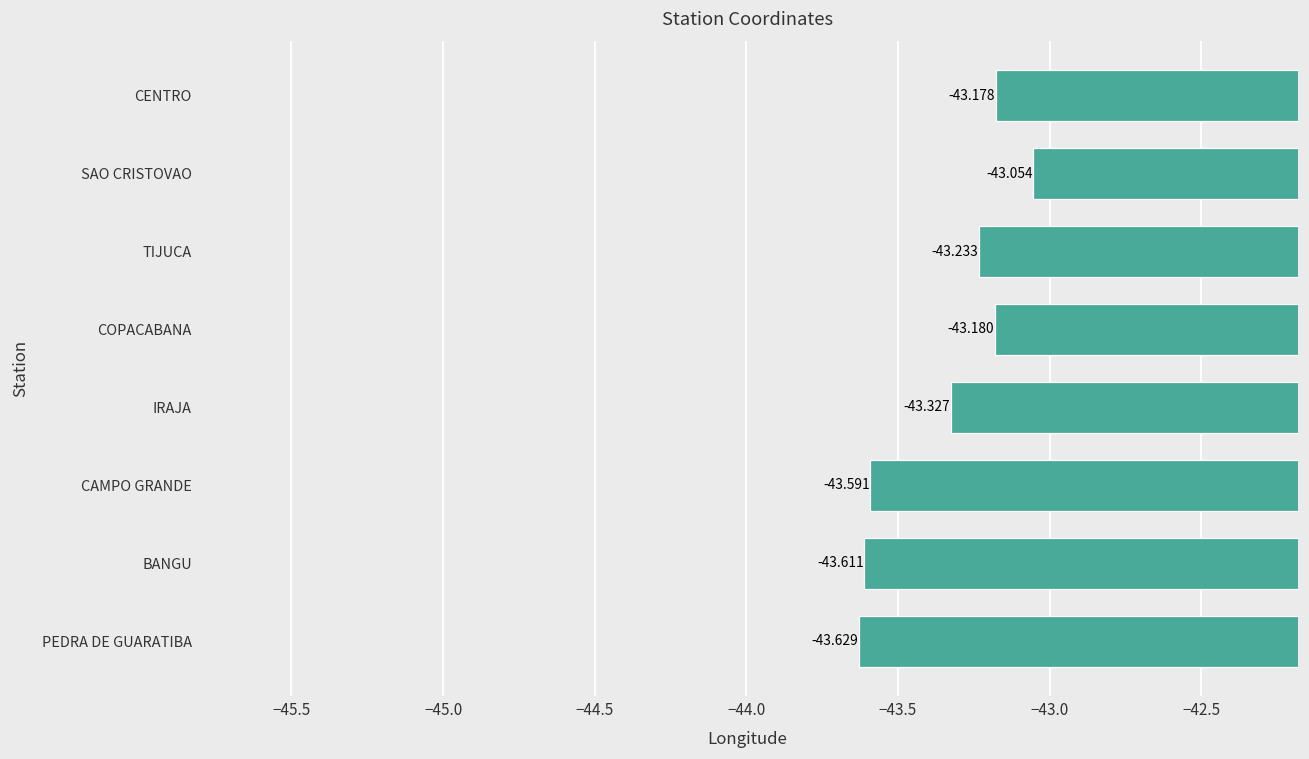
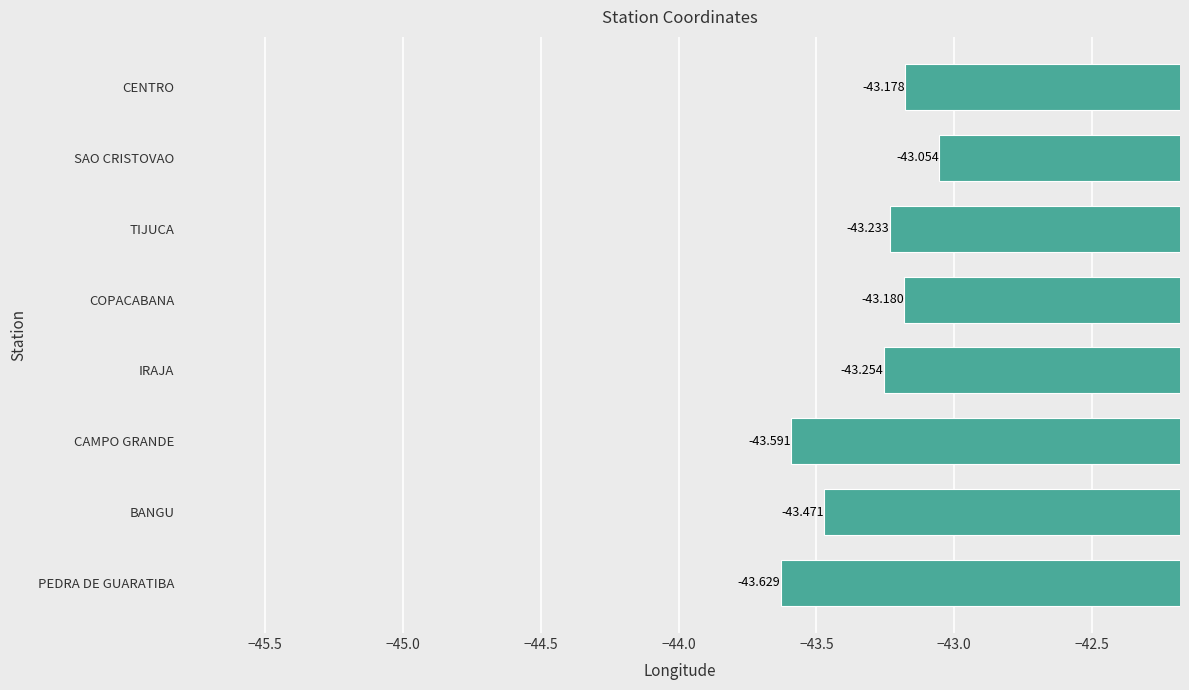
IRAJA: -43.327 -> -43.254
BANGU: -43.611 -> -43.471
